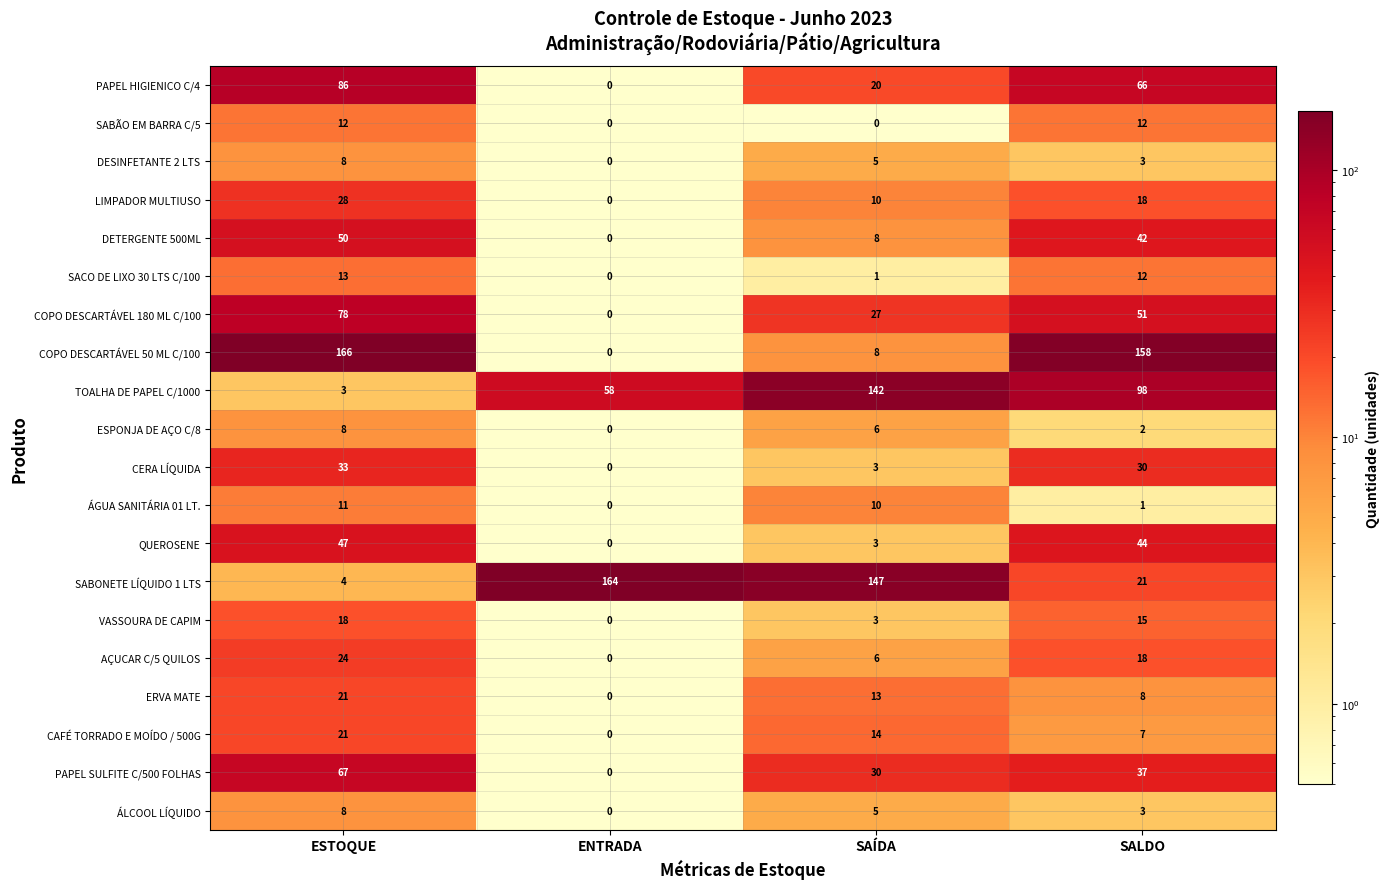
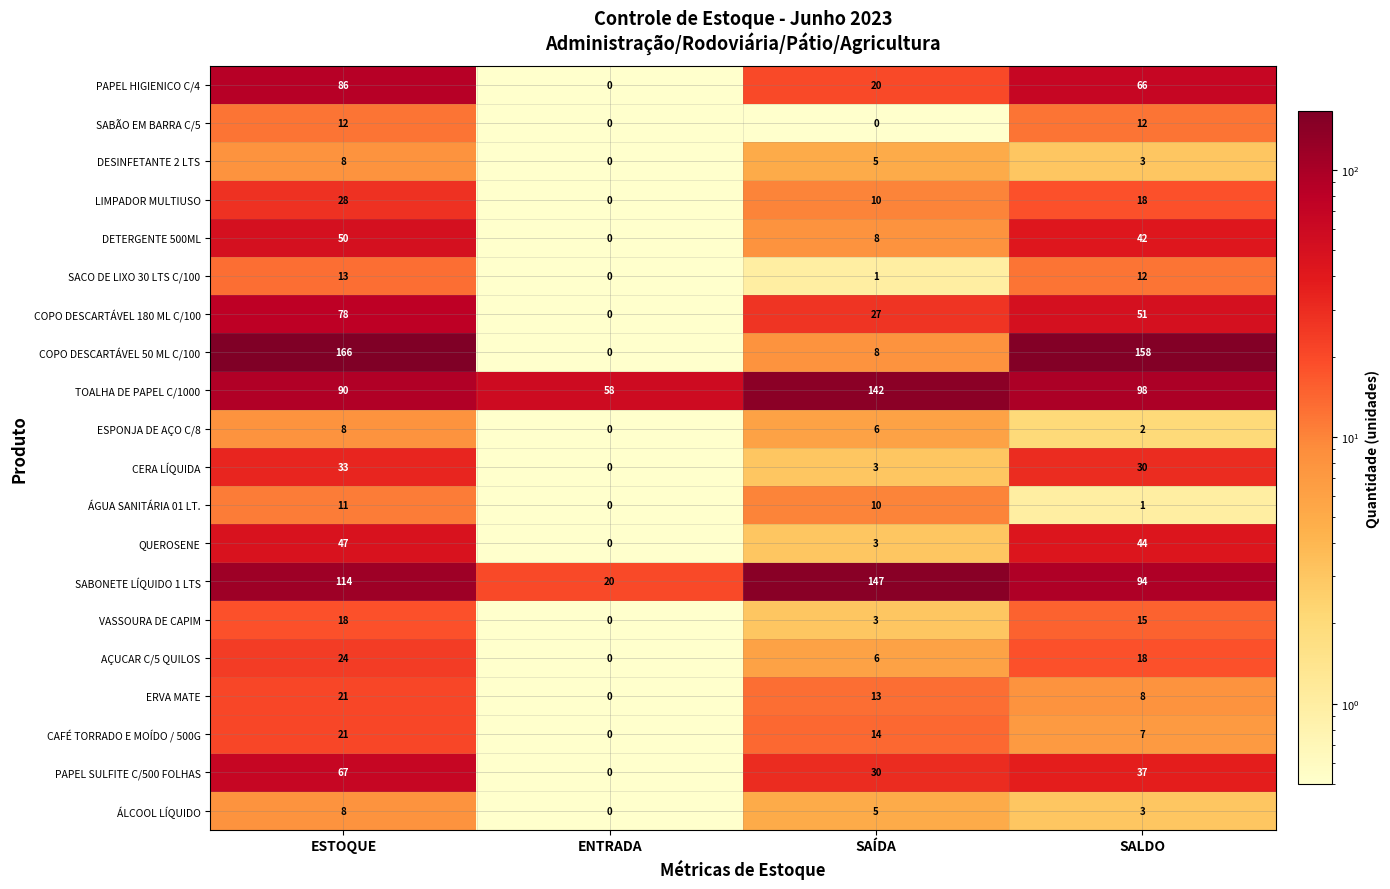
TOALHA DE PAPEL C/1000, ESTOQUE: 3 -> 90
SABONETE LÍQUIDO 1 LTS, ESTOQUE: 4 -> 114
SABONETE LÍQUIDO 1 LTS, ENTRADA: 164 -> 20
SABONETE LÍQUIDO 1 LTS, SALDO: 21 -> 94
